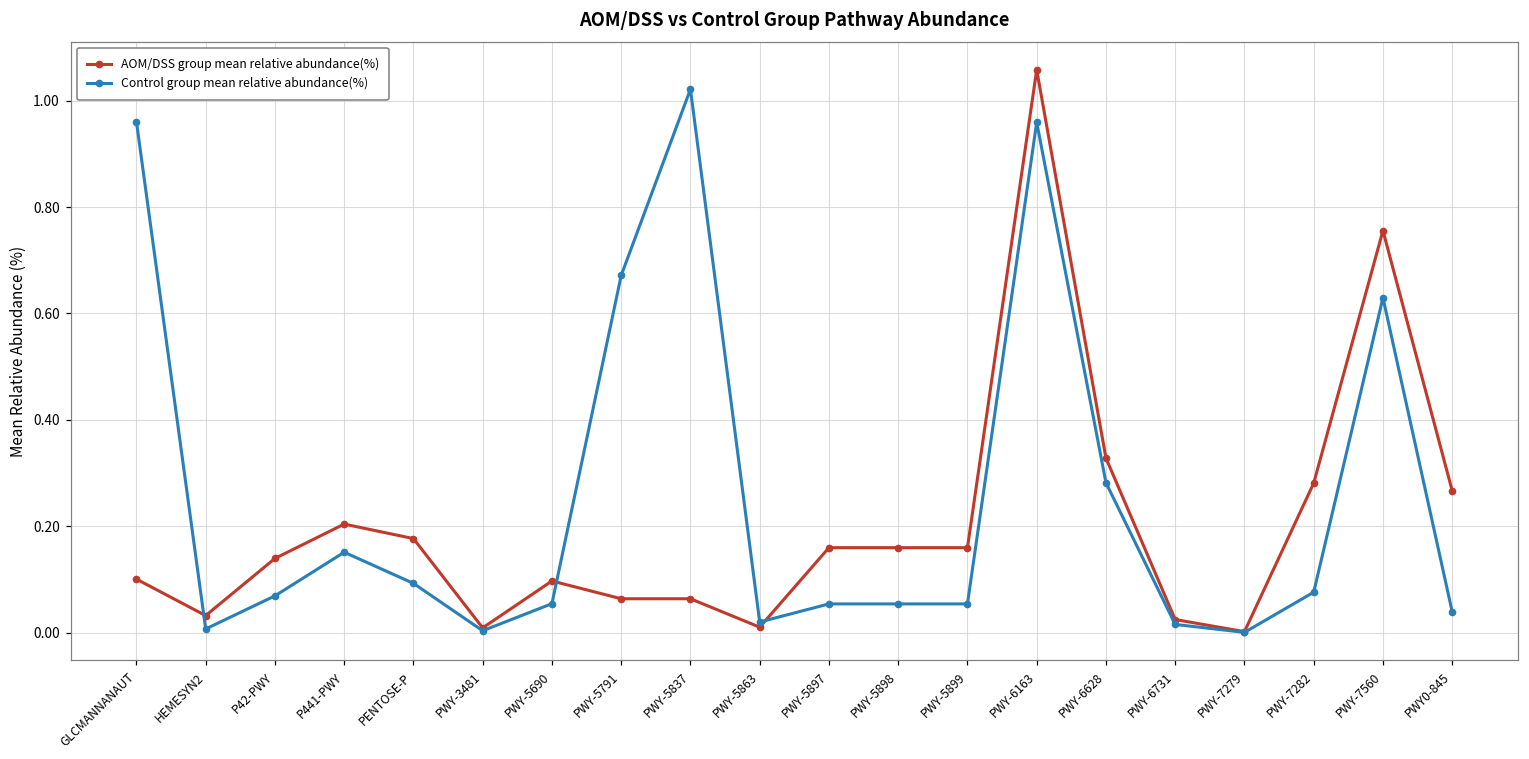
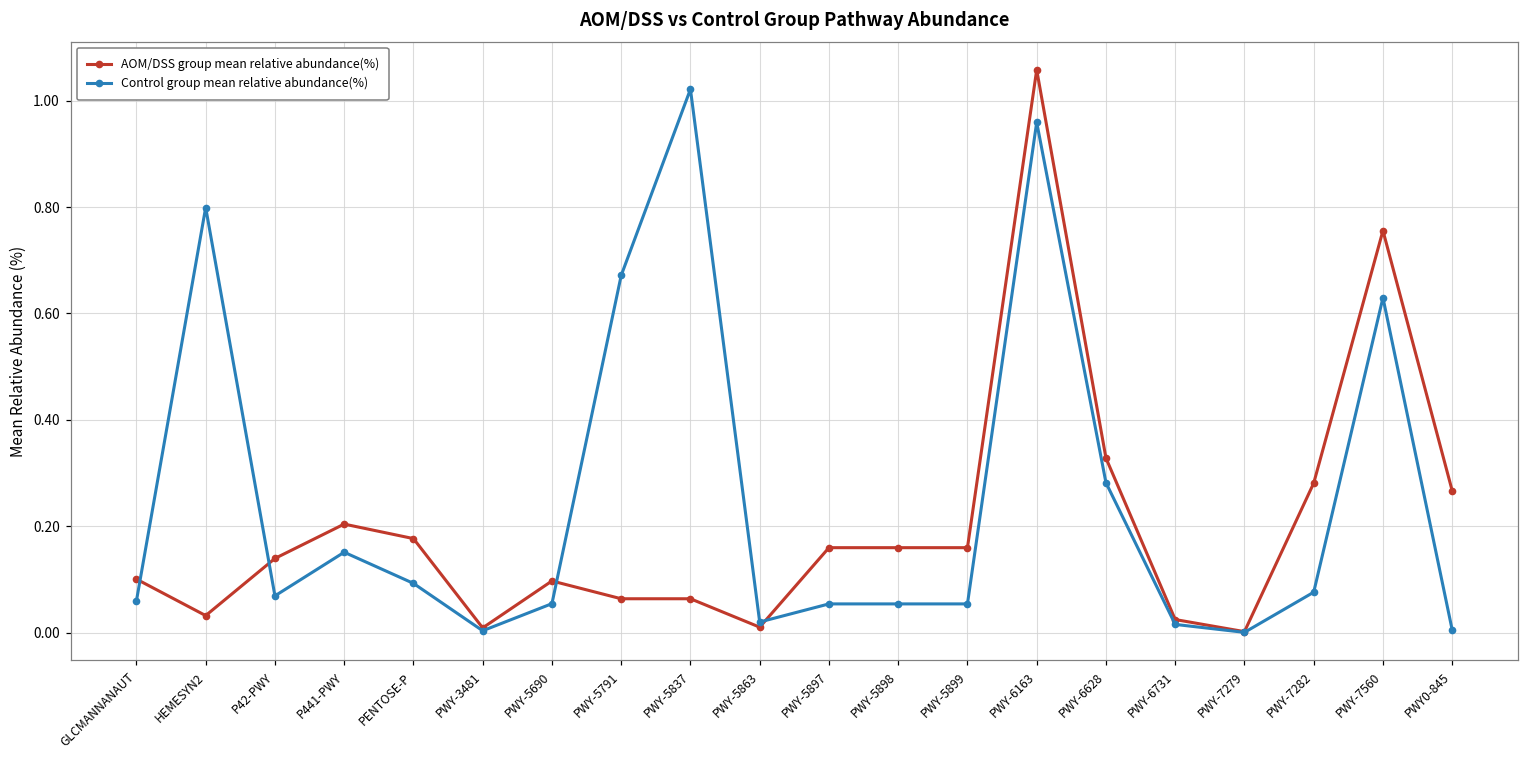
Control group mean relative abundance(%), GLCMANNANAUT: 0.96 -> 0.06
Control group mean relative abundance(%), HEMESYN2: 0.01 -> 0.80
Control group mean relative abundance(%), PWY0-845: 0.04 -> 0.00
